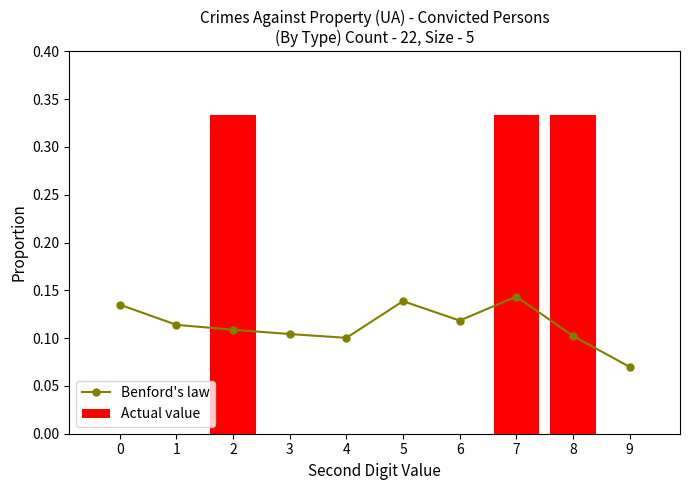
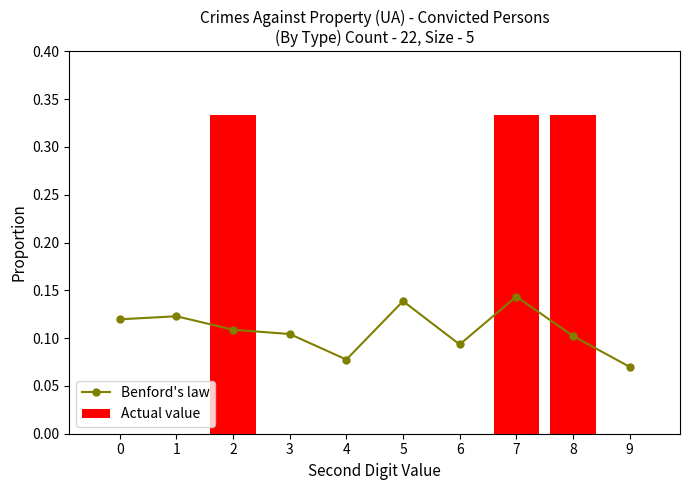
Benford's law, 0: 0.14 -> 0.12
Benford's law, 1: 0.11 -> 0.12
Benford's law, 4: 0.10 -> 0.08
Benford's law, 6: 0.12 -> 0.09
